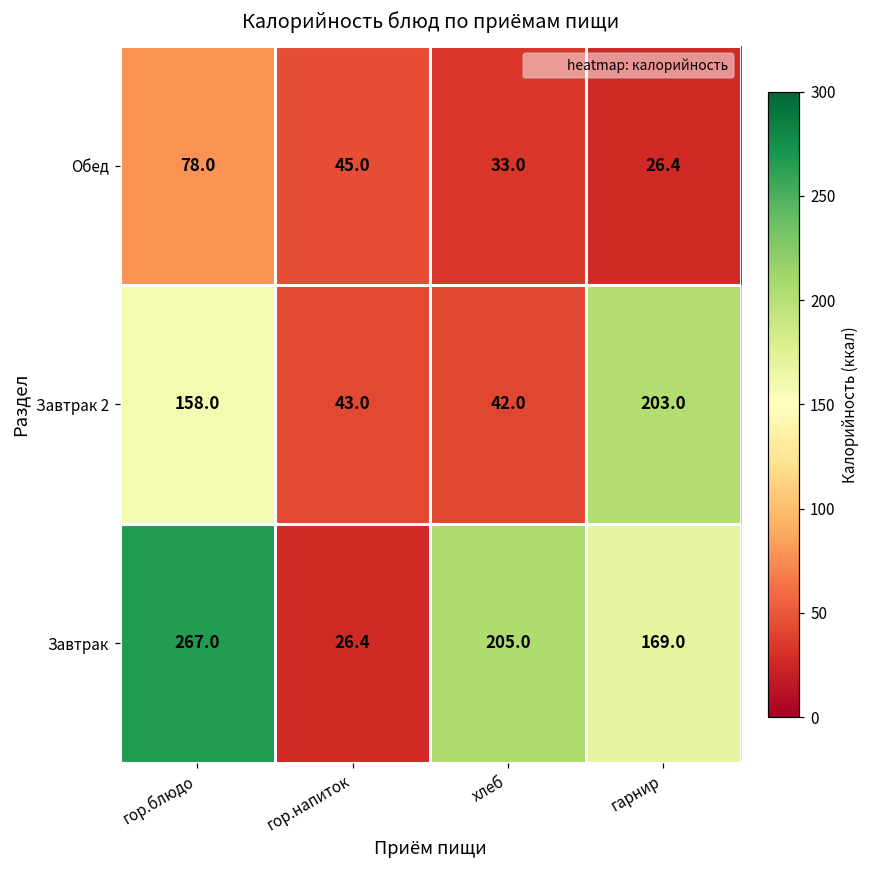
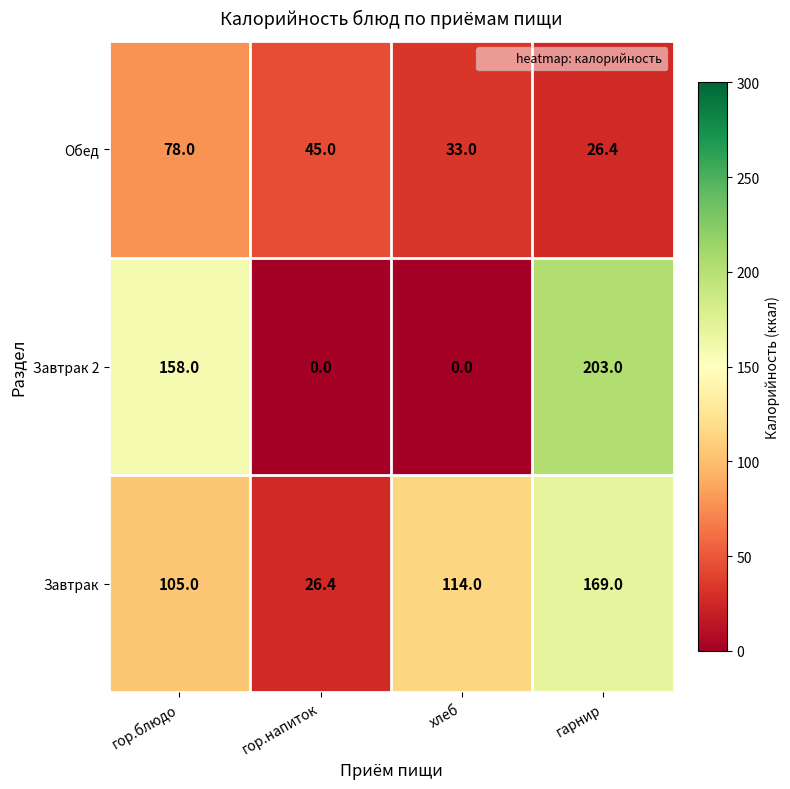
Завтрак 2, гор.напиток: 43.0 -> 0.0
Завтрак 2, хлеб: 42.0 -> 0.0
Завтрак, гор.блюдо: 267.0 -> 105.0
Завтрак, хлеб: 205.0 -> 114.0
